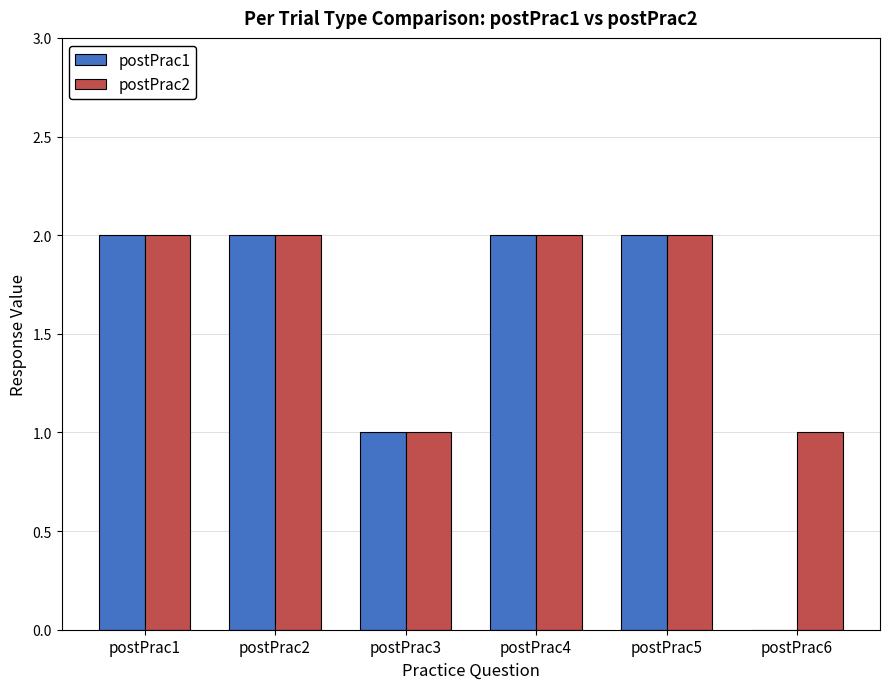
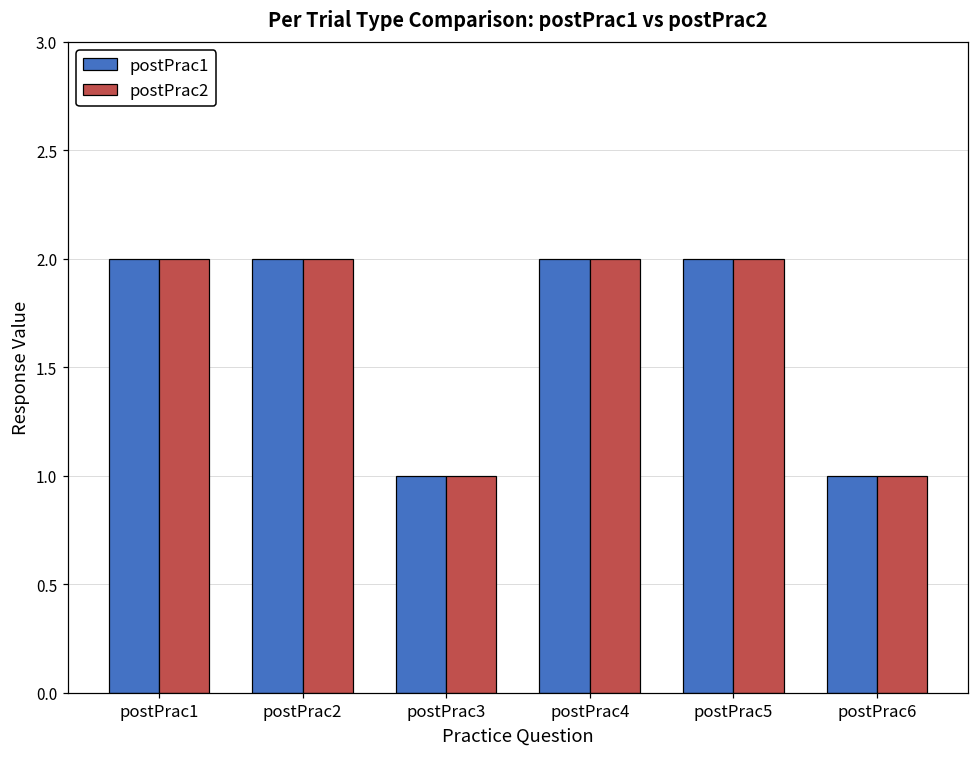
postPrac1, postPrac6: 0 -> 1
